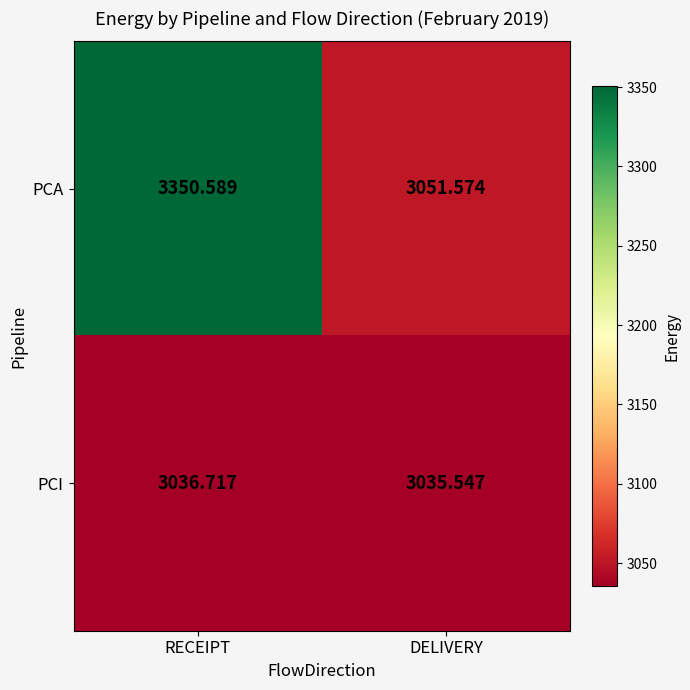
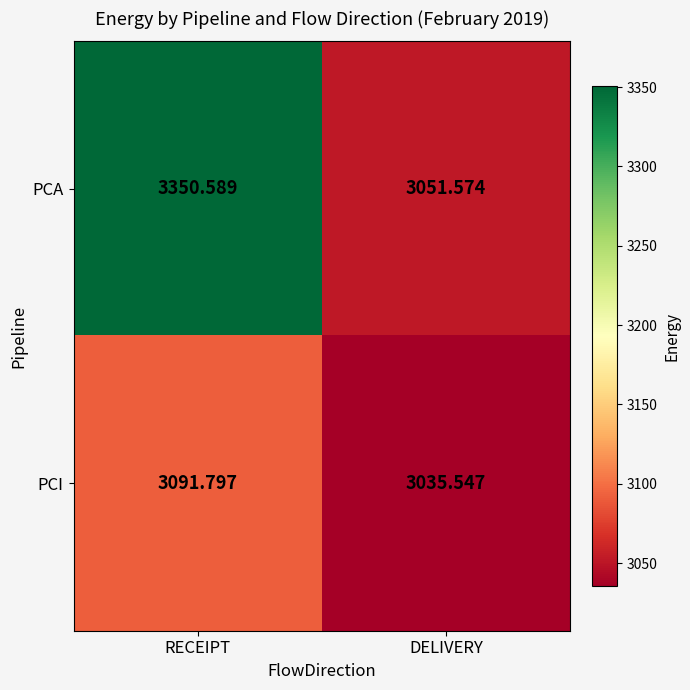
PCI, RECEIPT: 3036.717 -> 3091.797
